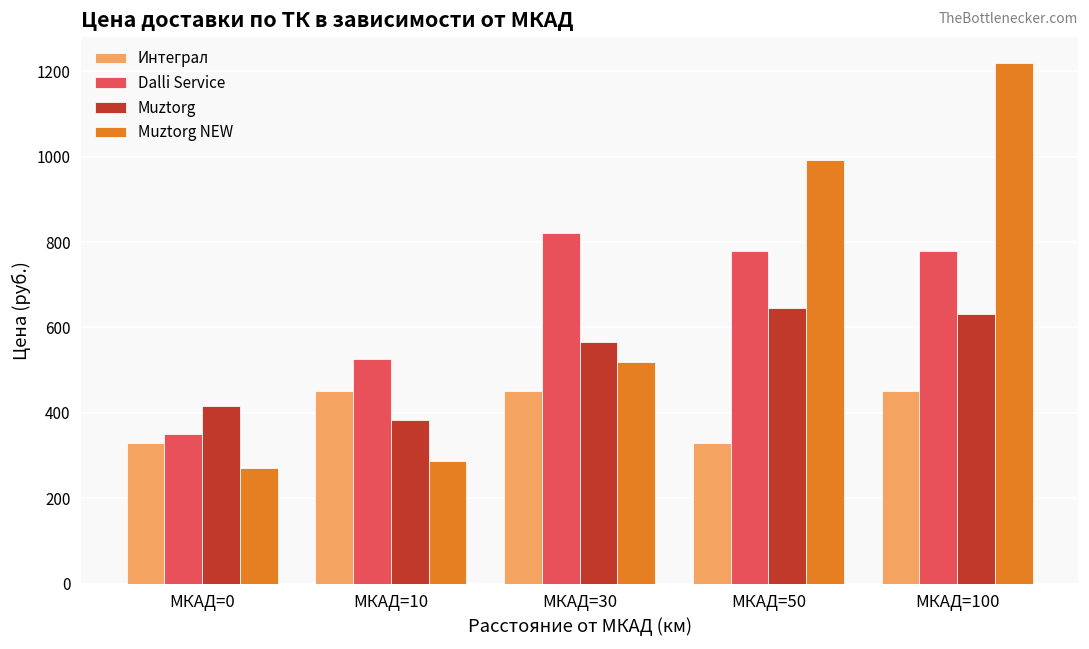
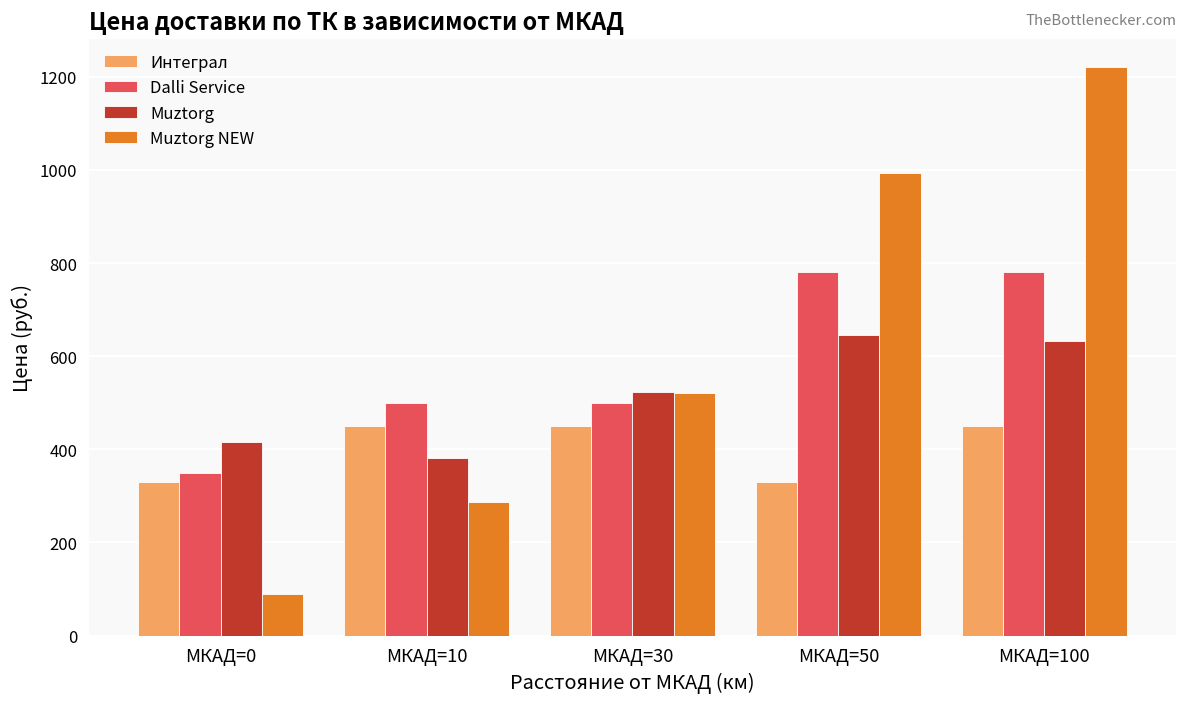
Muztorg NEW, МКАД=0: 270 -> 90
Dalli Service, МКАД=10: 530 -> 500
Dalli Service, МКАД=30: 820 -> 500
Muztorg, МКАД=30: 570 -> 520
